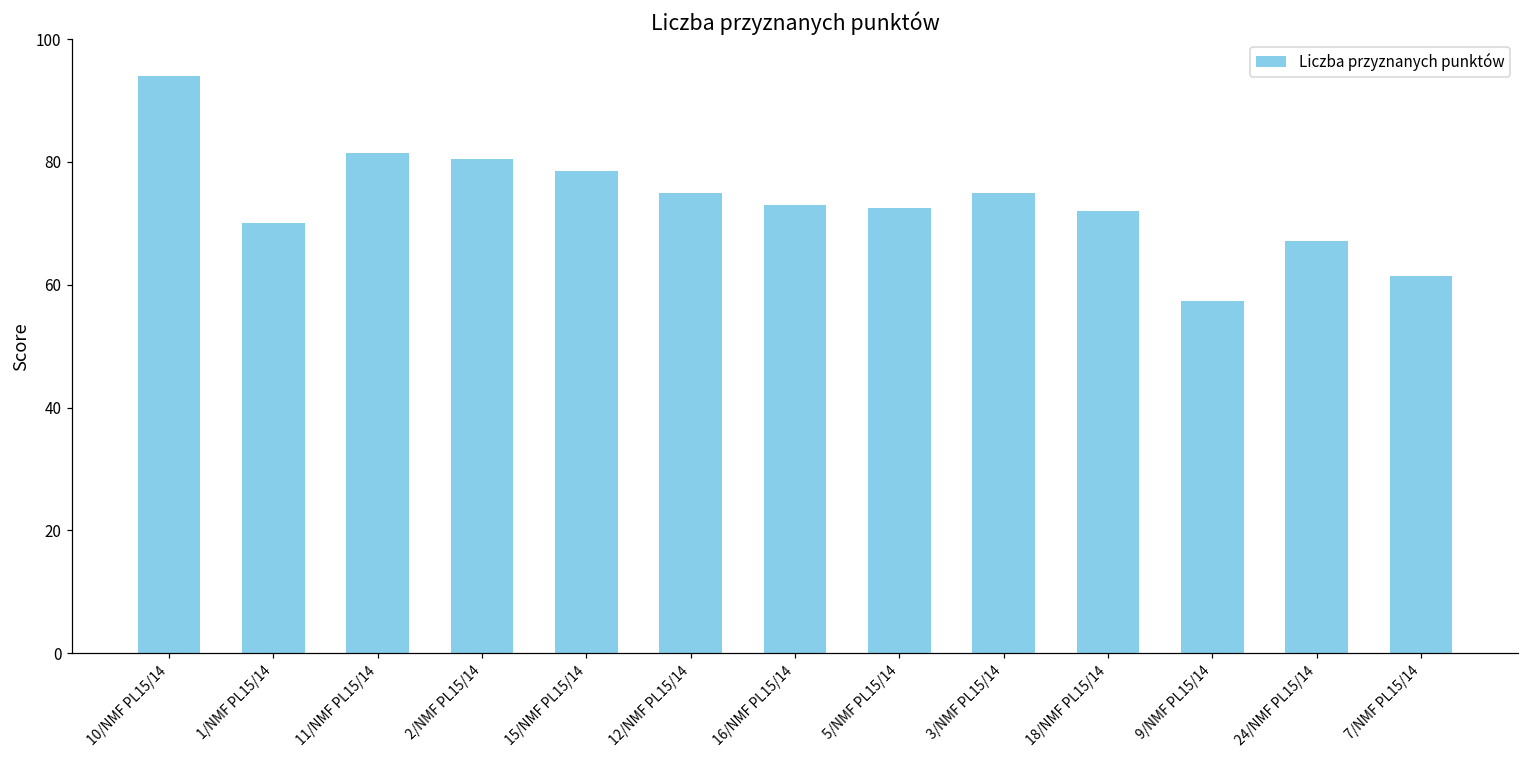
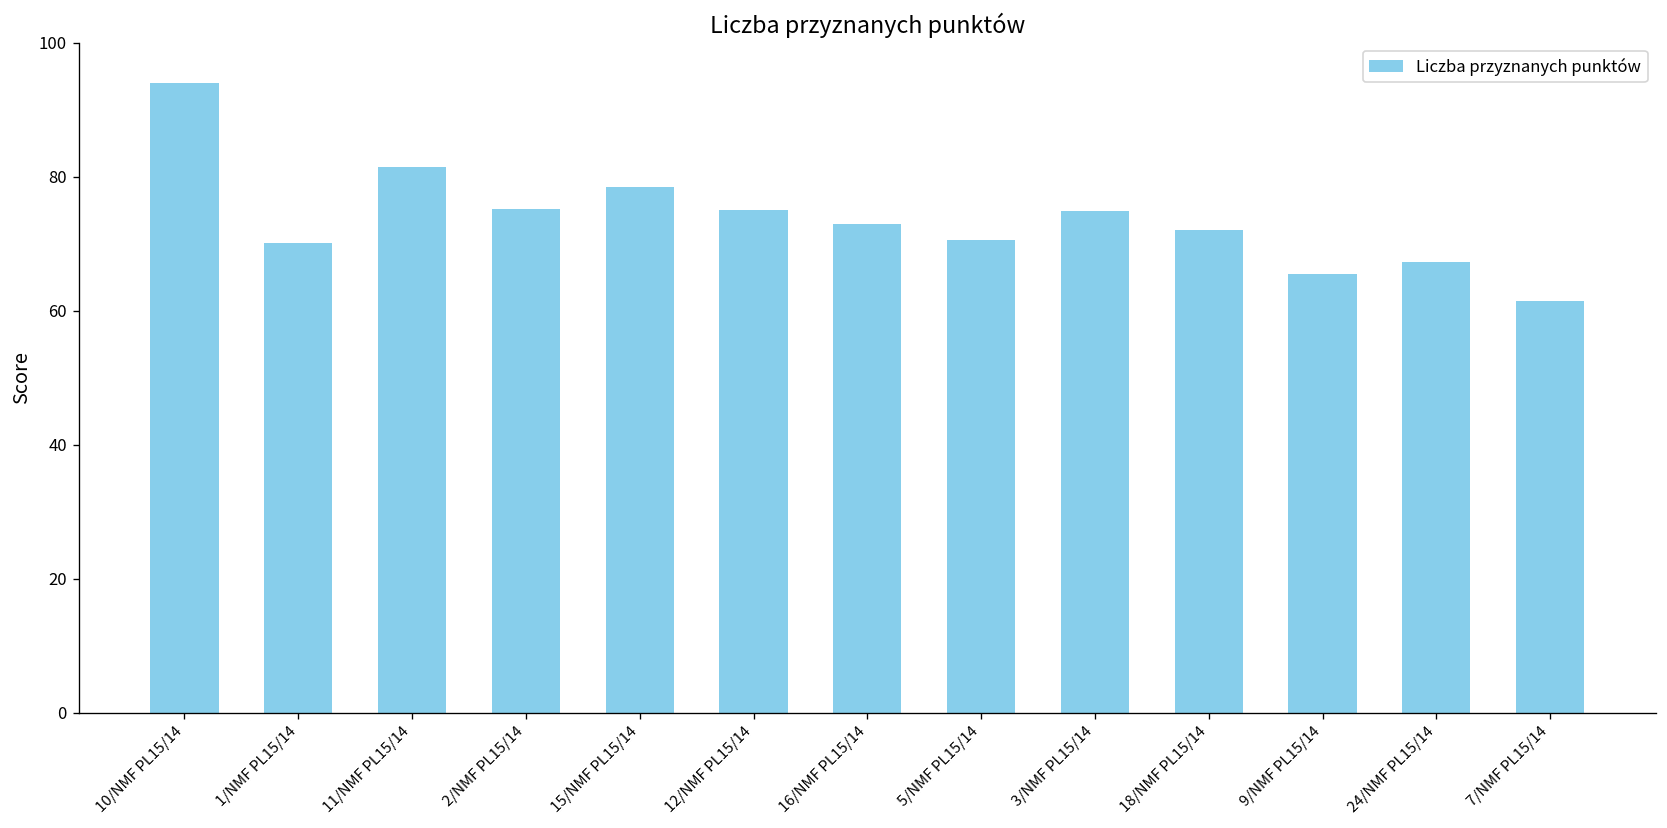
2/NMF PL15/14: 81 -> 75
5/NMF PL15/14: 73 -> 71
9/NMF PL15/14: 57 -> 66
